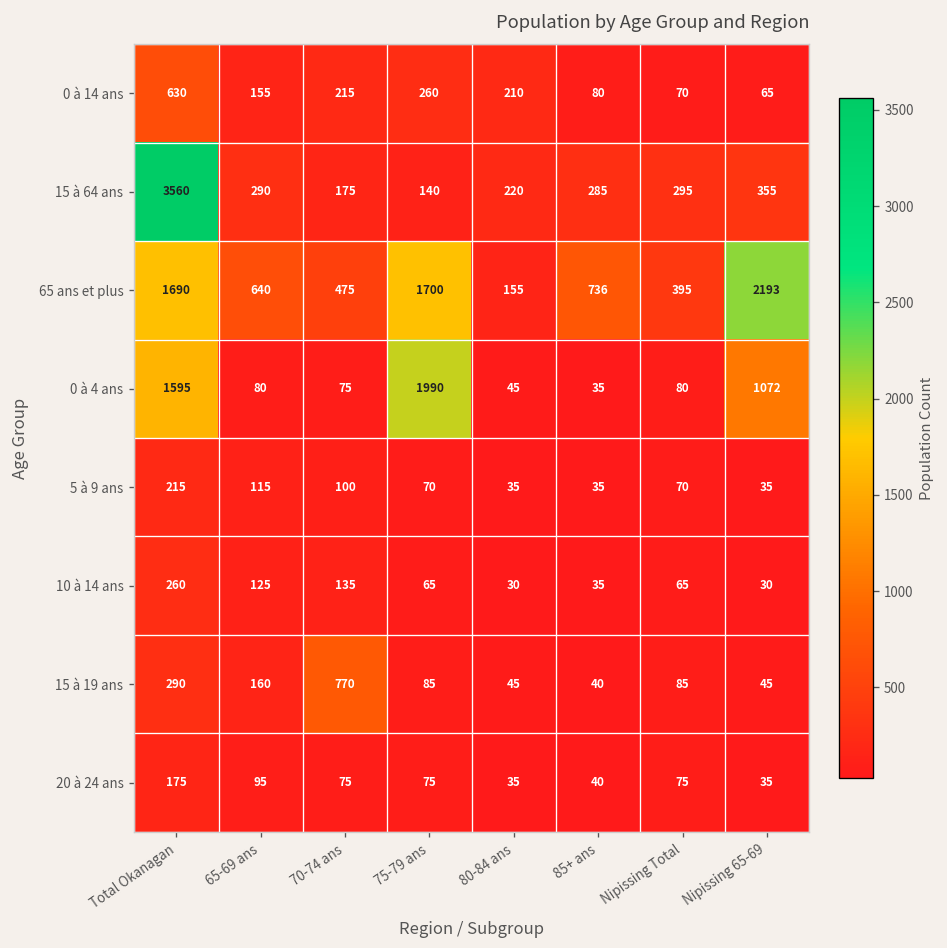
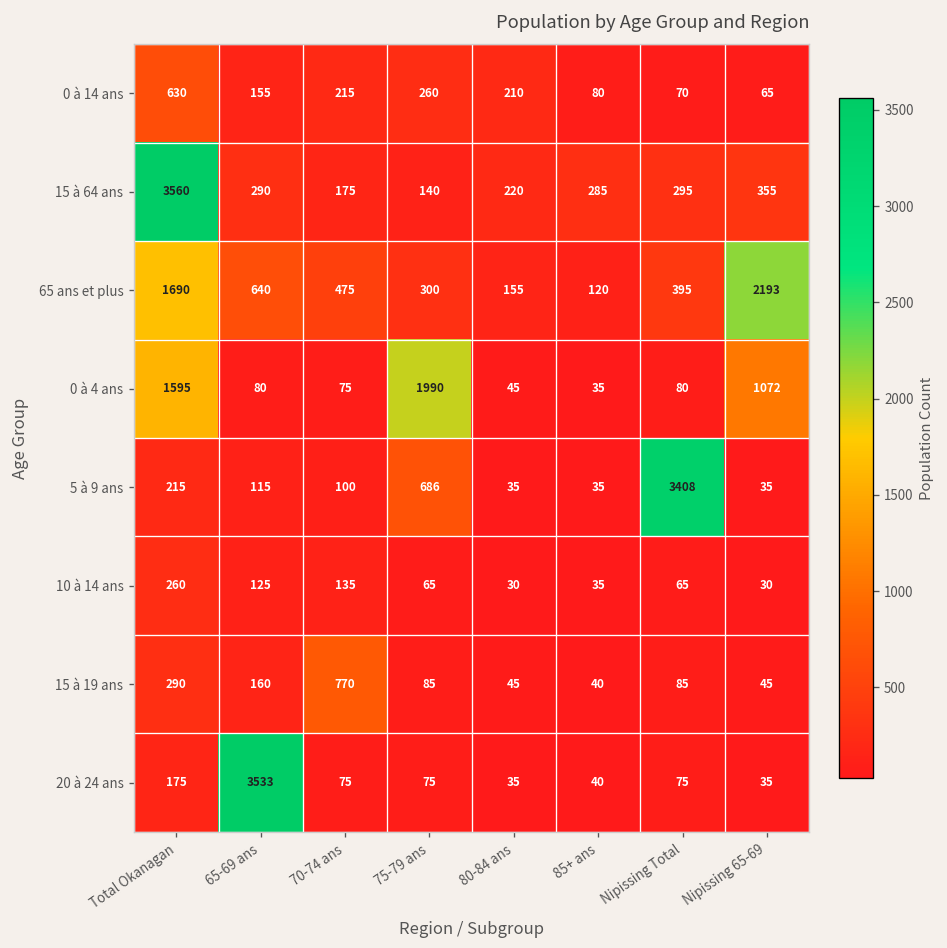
65 ans et plus, 75-79 ans: 1700 -> 300
65 ans et plus, 85+ ans: 736 -> 120
5 à 9 ans, 75-79 ans: 70 -> 686
5 à 9 ans, Nipissing Total: 70 -> 3408
20 à 24 ans, 65-69 ans: 95 -> 3533
